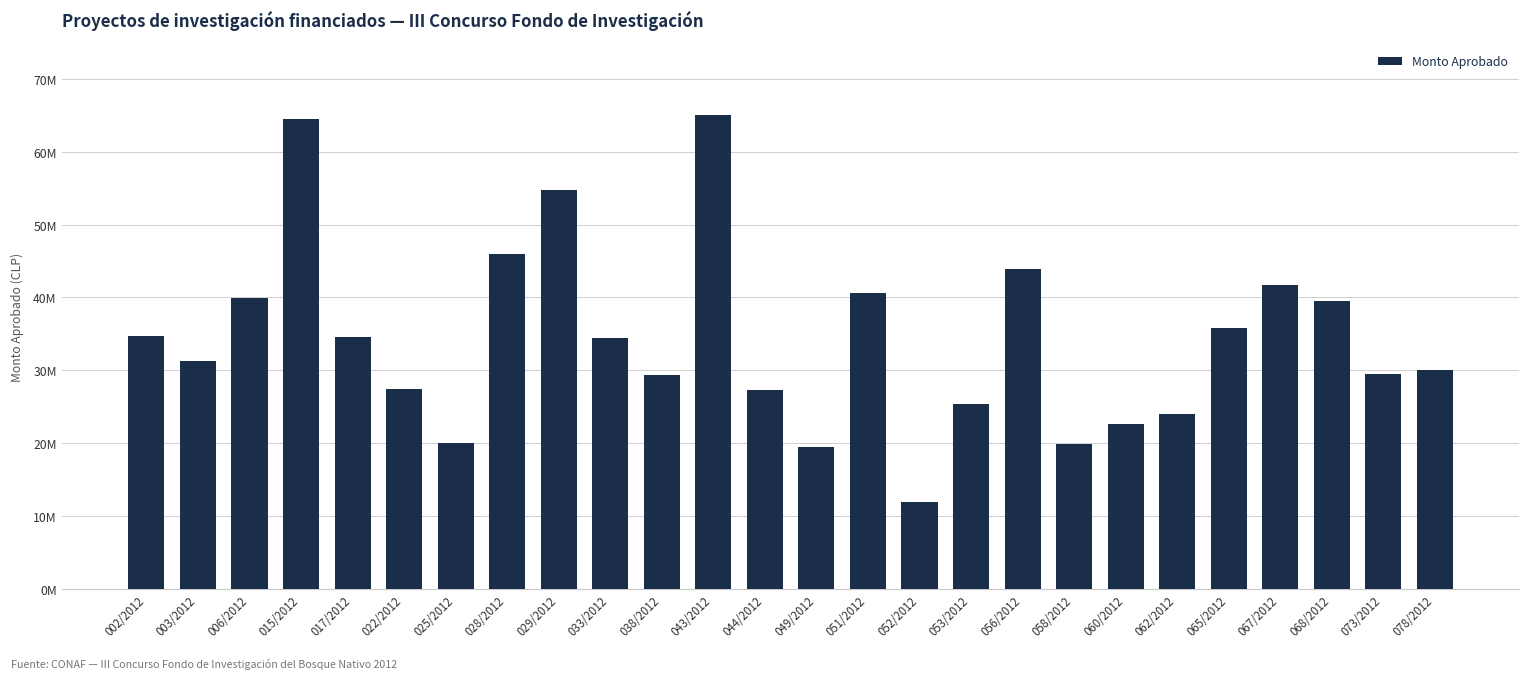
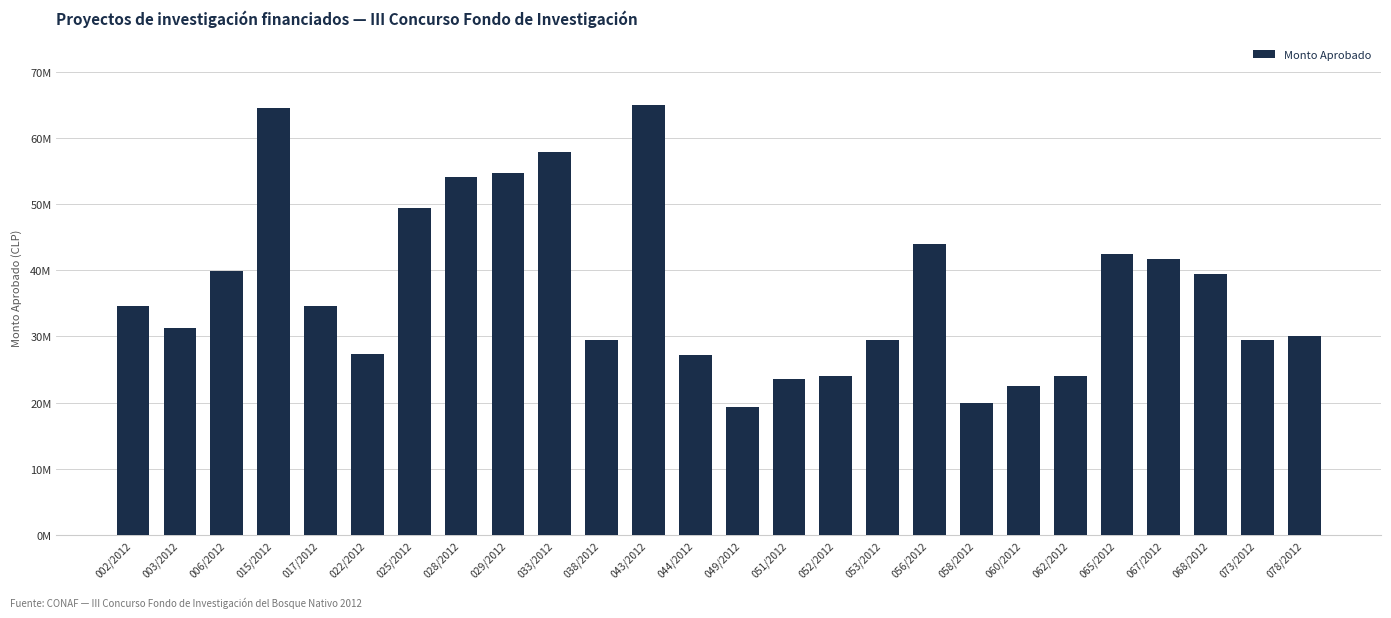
025/2012: 20000000 -> 49000000
028/2012: 46000000 -> 54000000
033/2012: 34000000 -> 58000000
051/2012: 41000000 -> 24000000
052/2012: 12000000 -> 24000000
053/2012: 25000000 -> 29000000
065/2012: 36000000 -> 42000000
